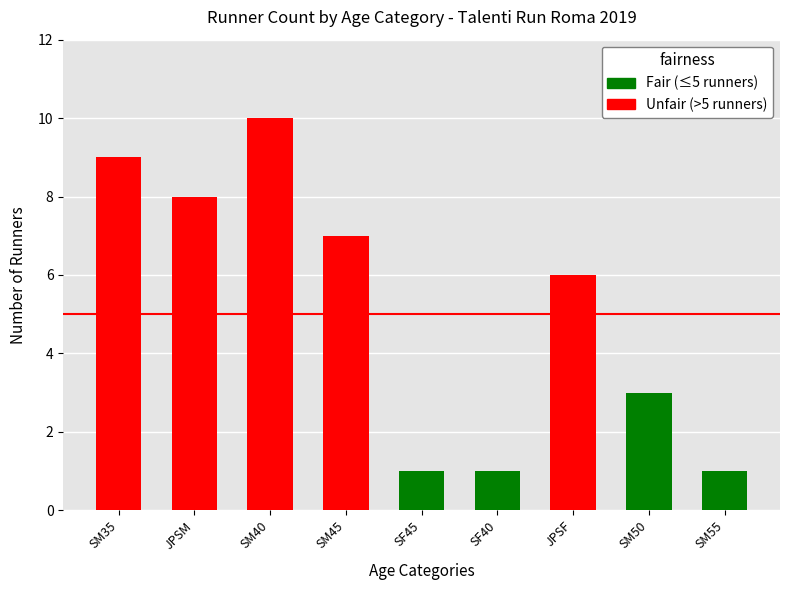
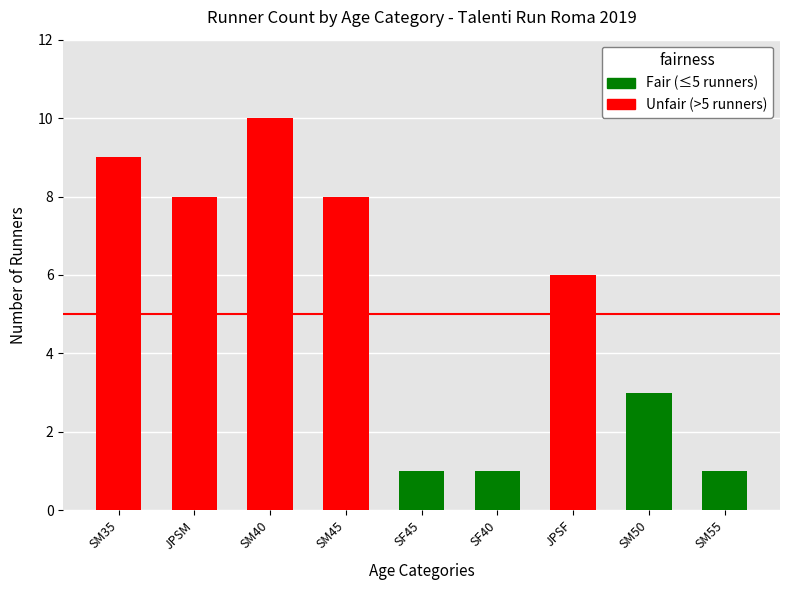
SM45: 7 -> 8
